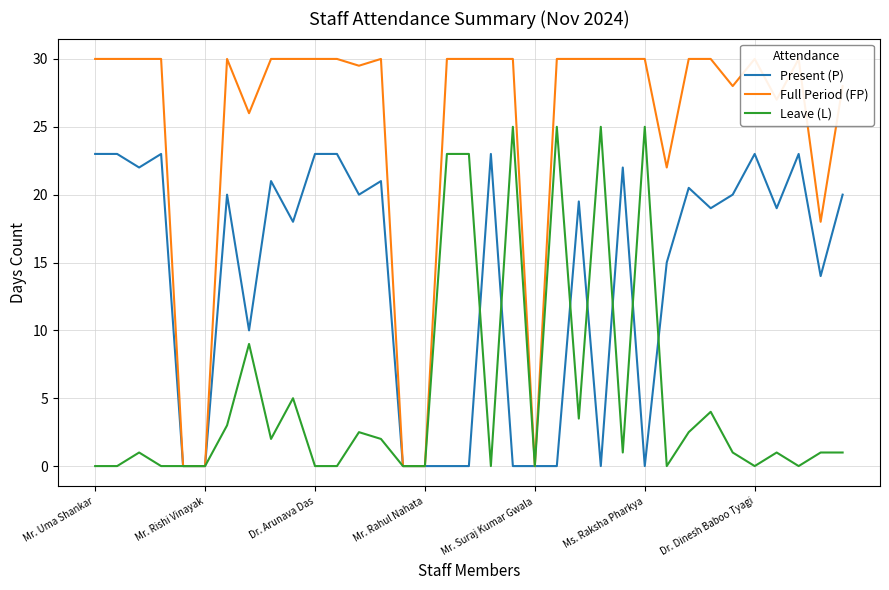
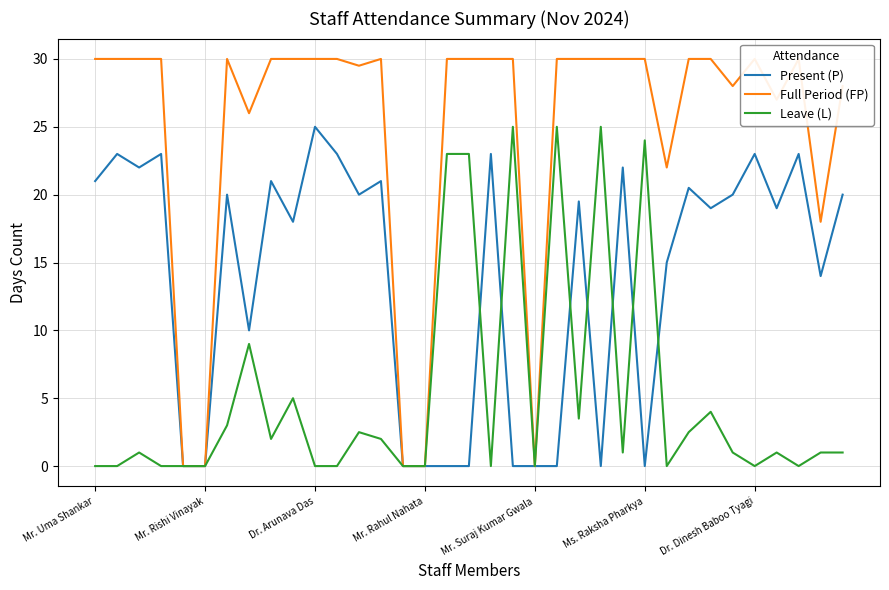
Present (P), Mr. Uma Shankar: 23 -> 21
Present (P), Dr. Arunava Das: 23 -> 25
Leave (L), Ms. Raksha Pharkya: 25 -> 24
